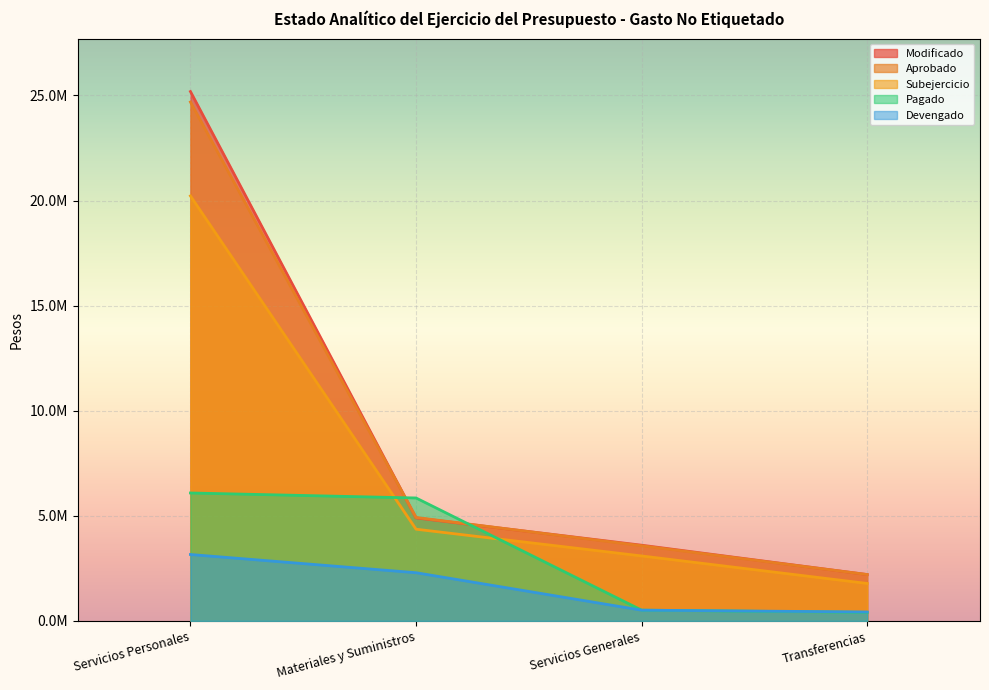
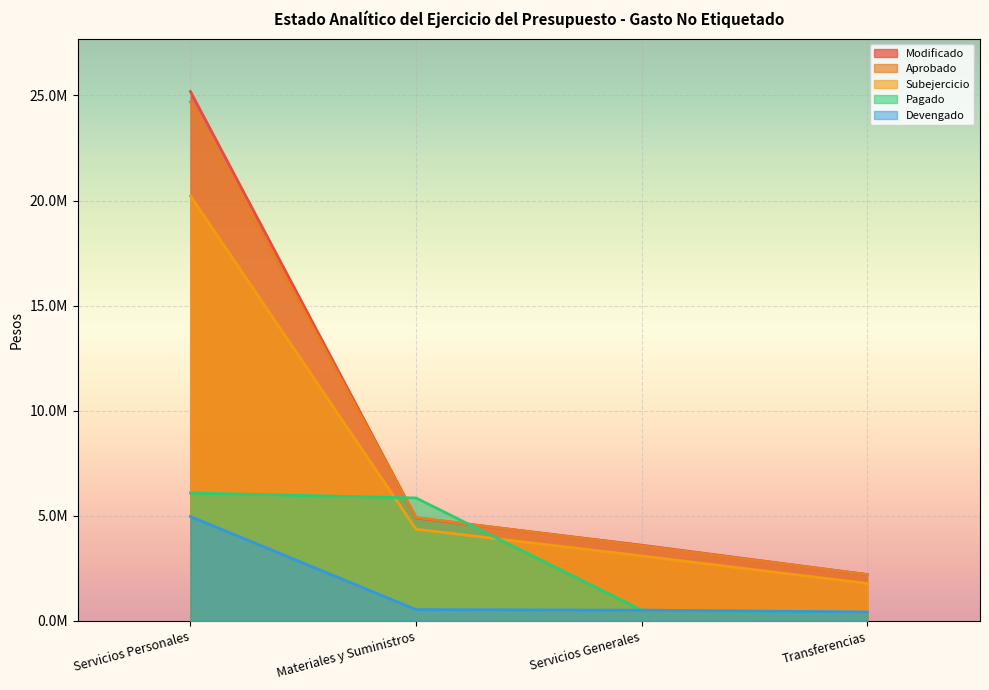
Devengado, Servicios Personales: 3200000 -> 5000000
Devengado, Materiales y Suministros: 2300000 -> 500000
